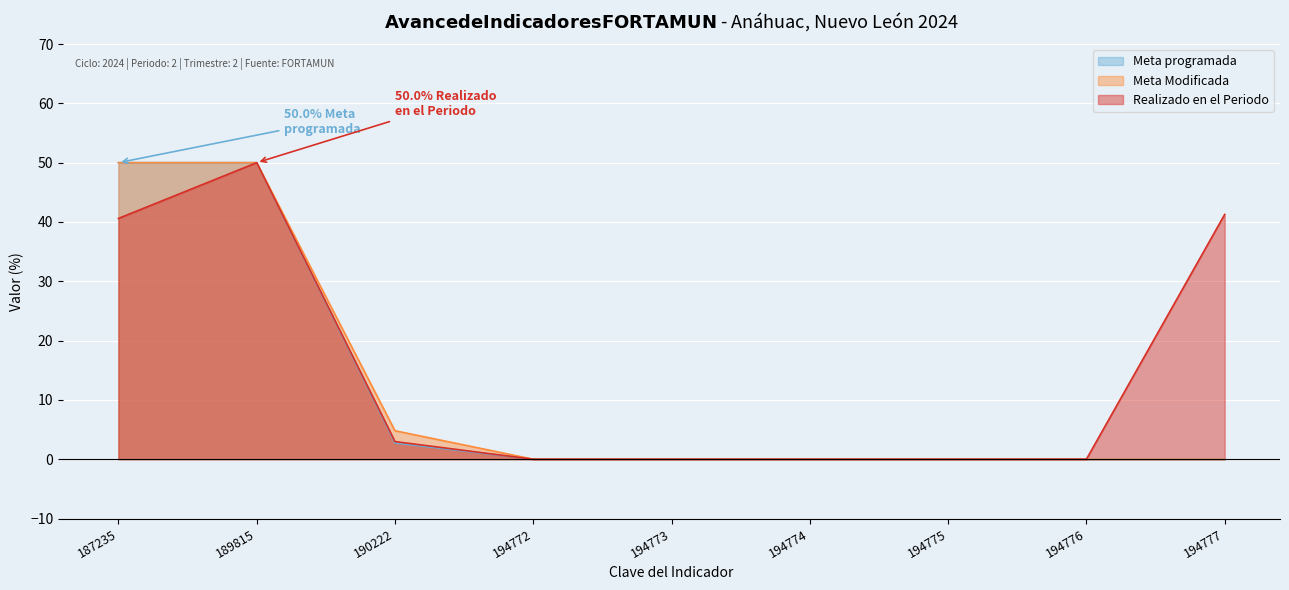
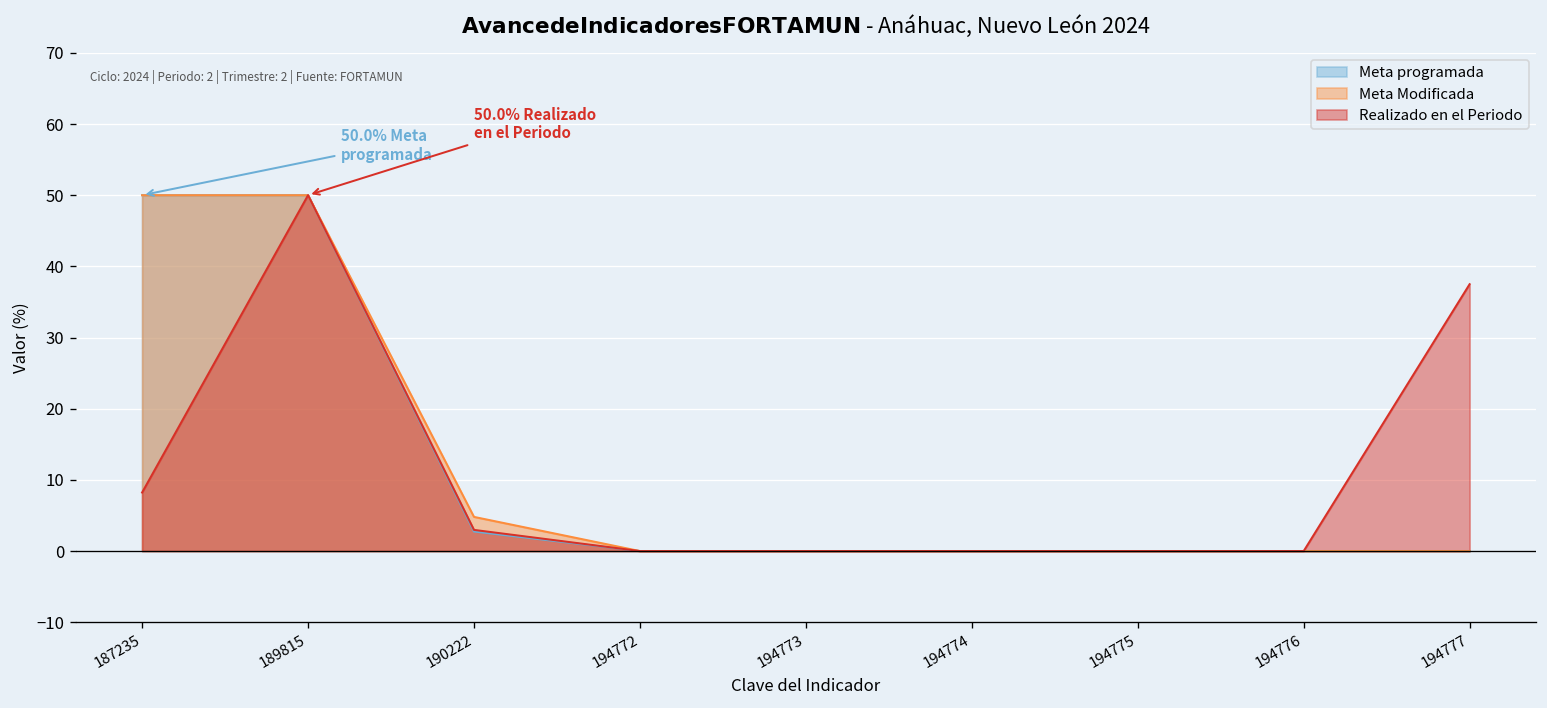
Realizado en el Periodo, 187235: 41 -> 8
Realizado en el Periodo, 194777: 41 -> 37
